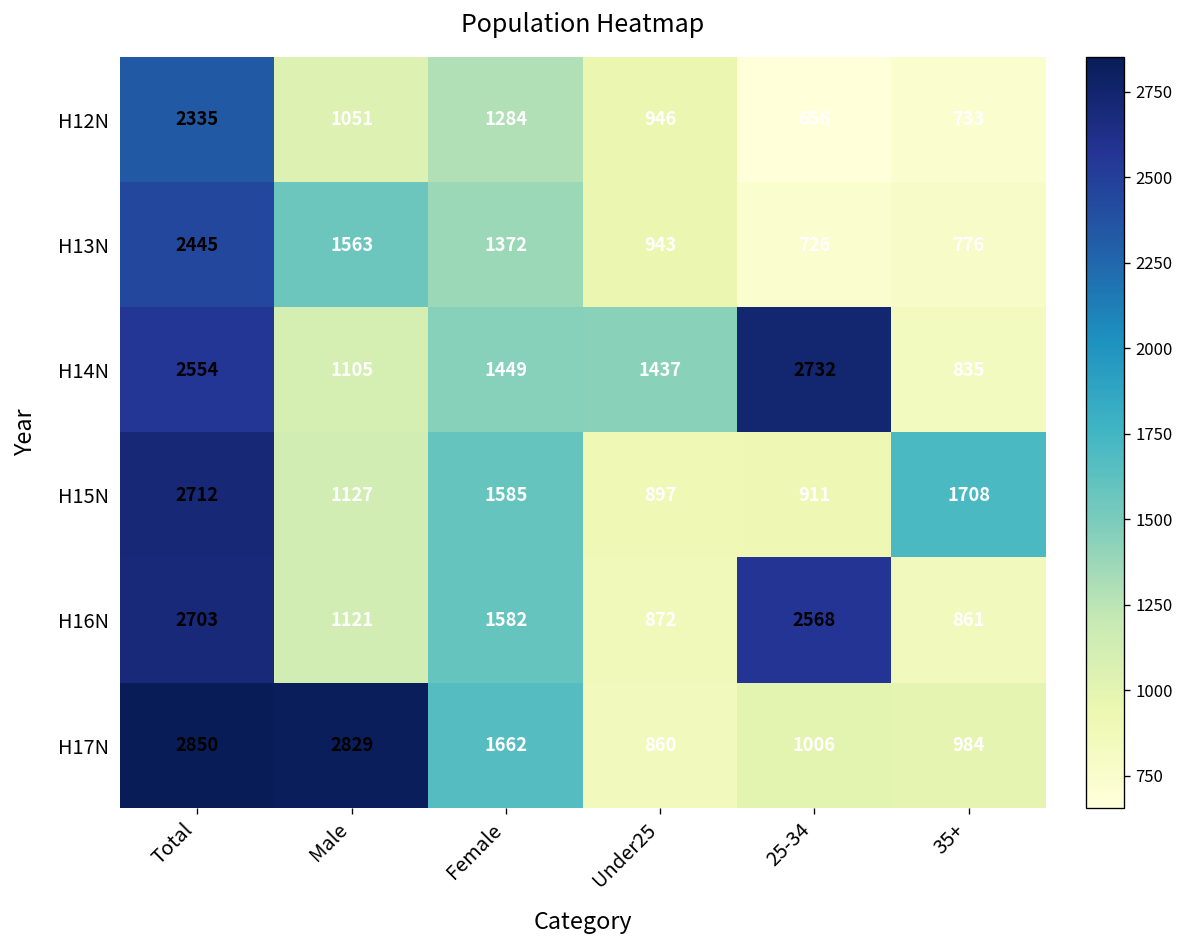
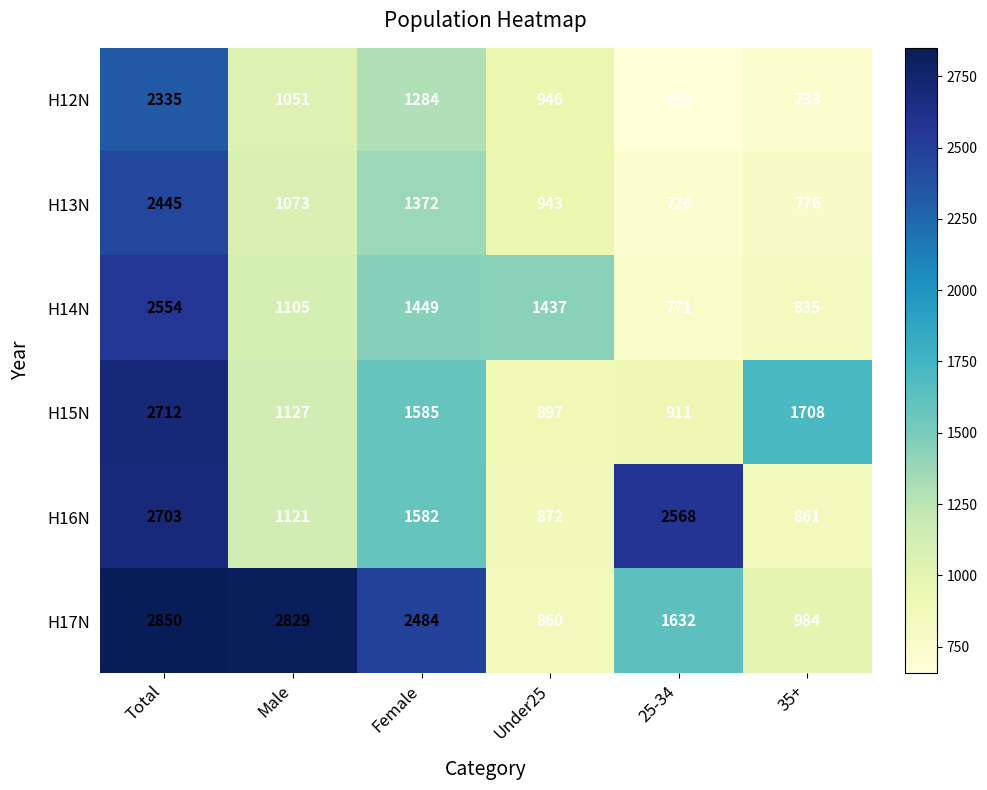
H13N, Male: 1563 -> 1073
H14N, 25-34: 2732 -> 771
H17N, Female: 1662 -> 2484
H17N, 25-34: 1006 -> 1632
